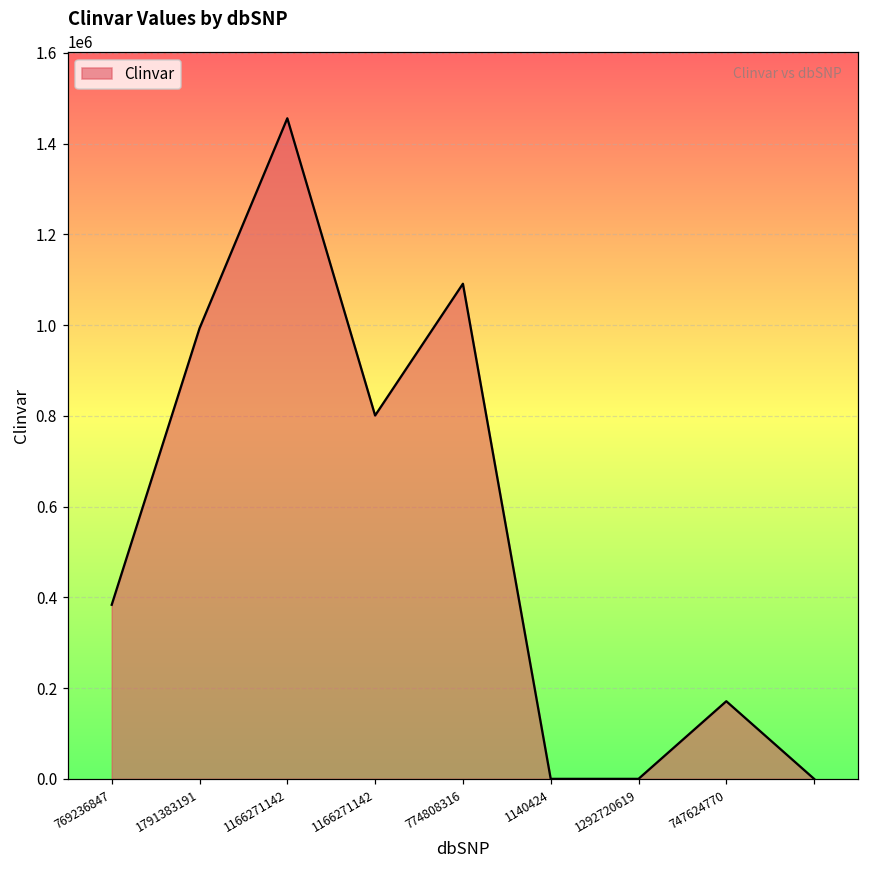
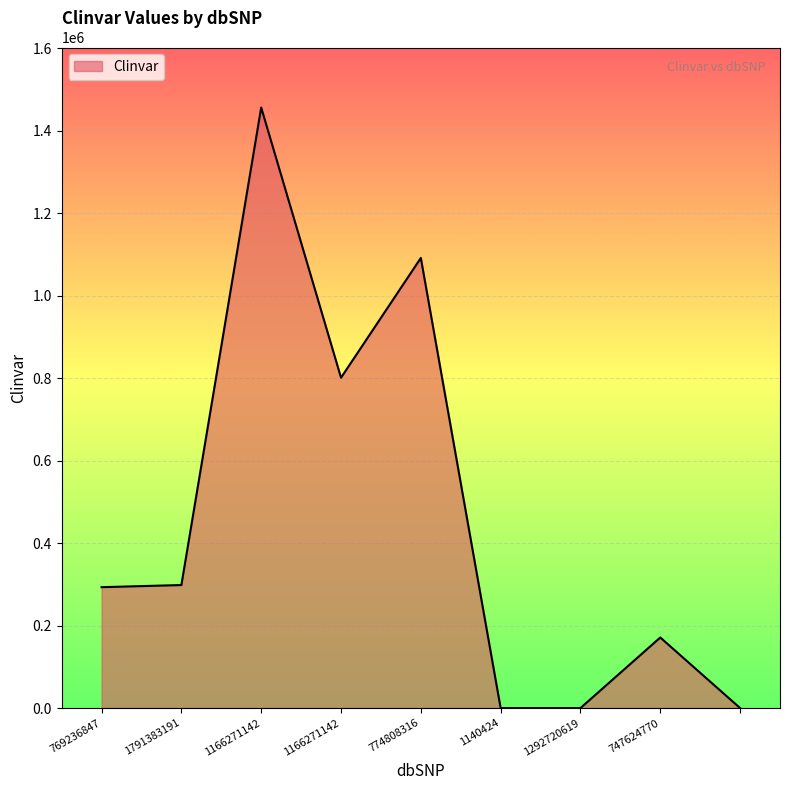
769236847: 380000 -> 290000
1791383191: 990000 -> 300000
